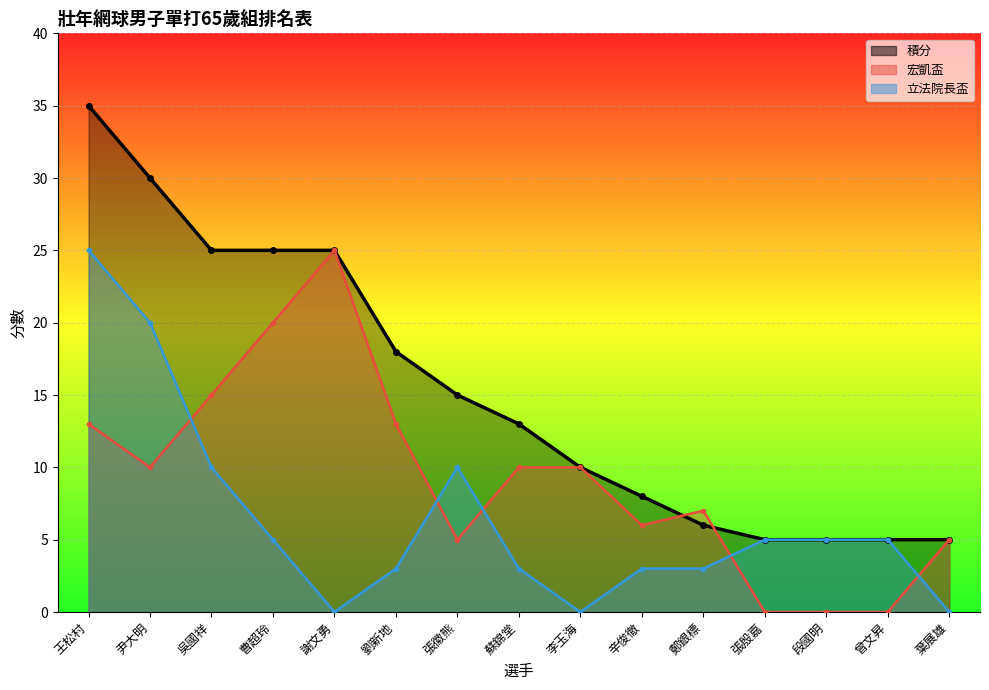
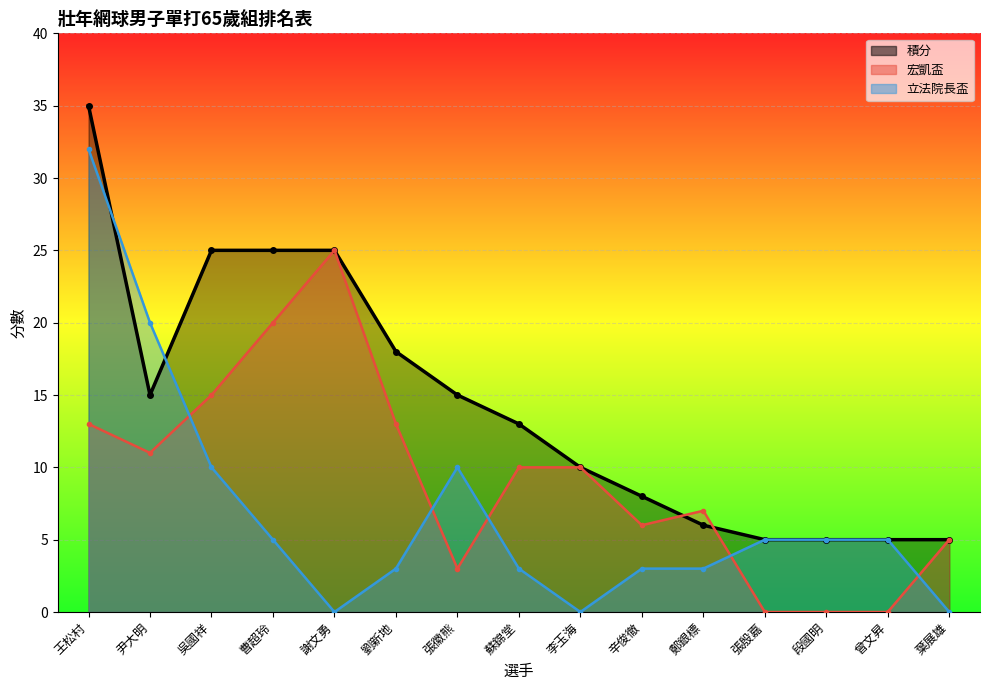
立法院長盃, 王松村: 25 -> 32
積分, 尹大明: 30 -> 15
宏凱盃, 尹大明: 10 -> 11
宏凱盃, 張徽熊: 5 -> 3
